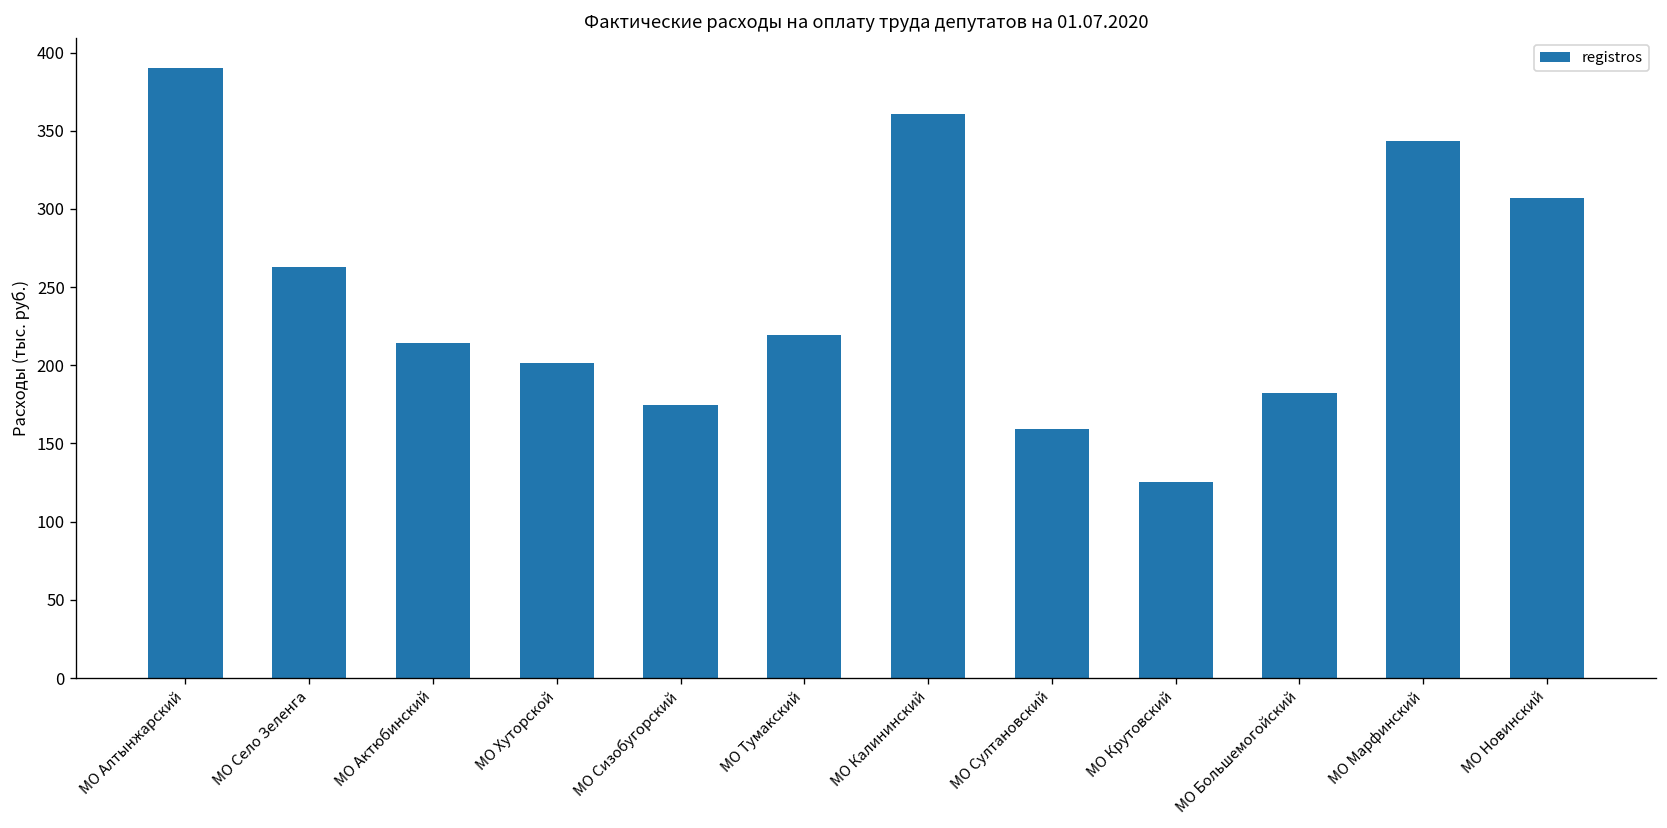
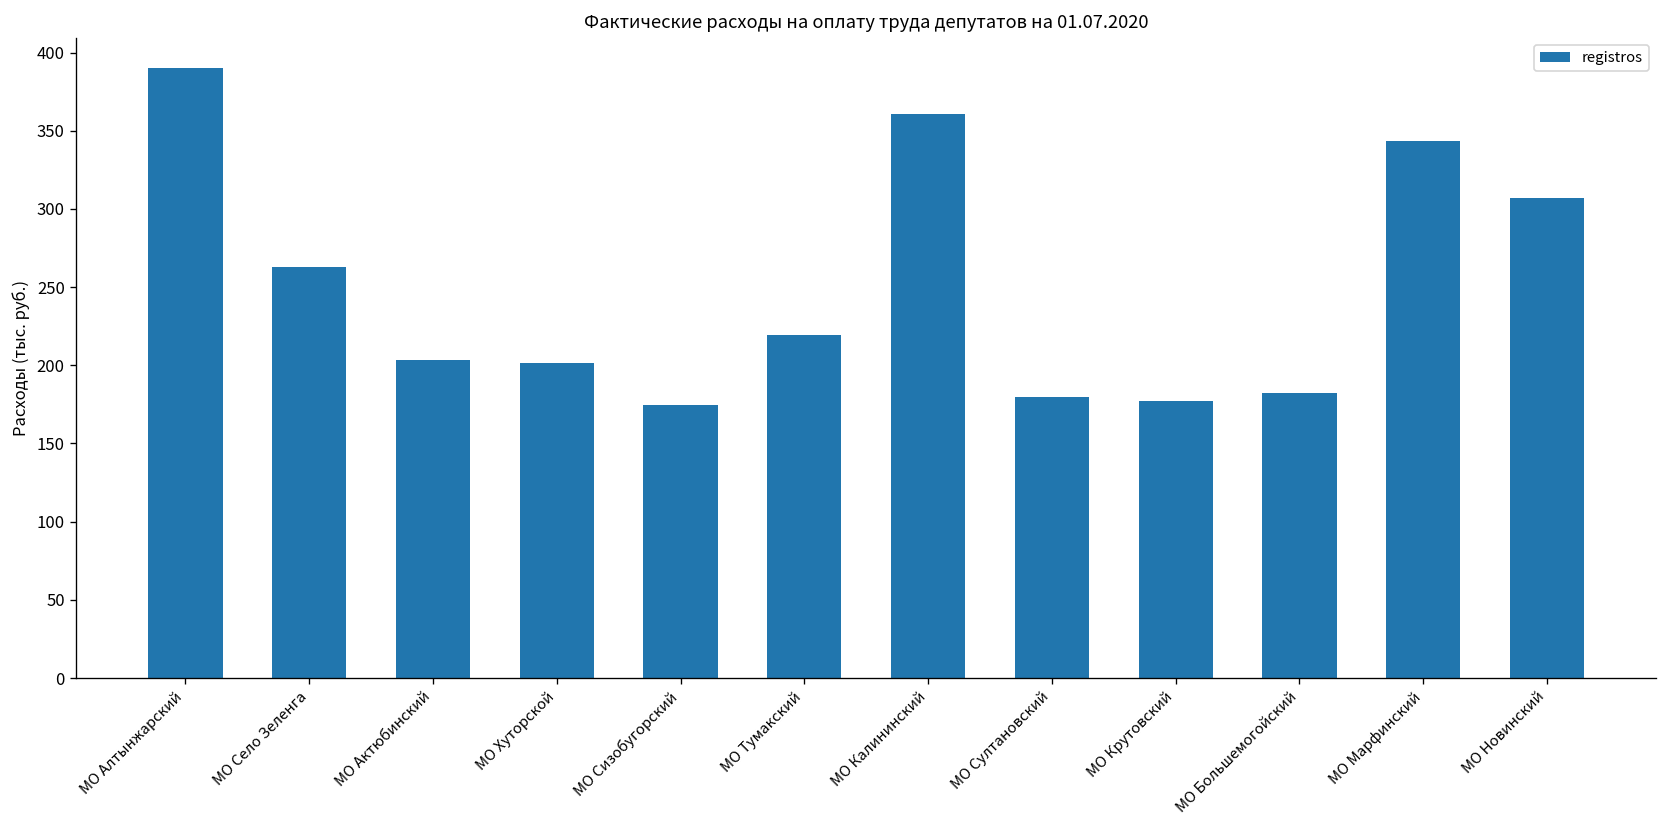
МО Актюбинский: 214 -> 204
МО Султановский: 159 -> 179
МО Крутовский: 125 -> 177
